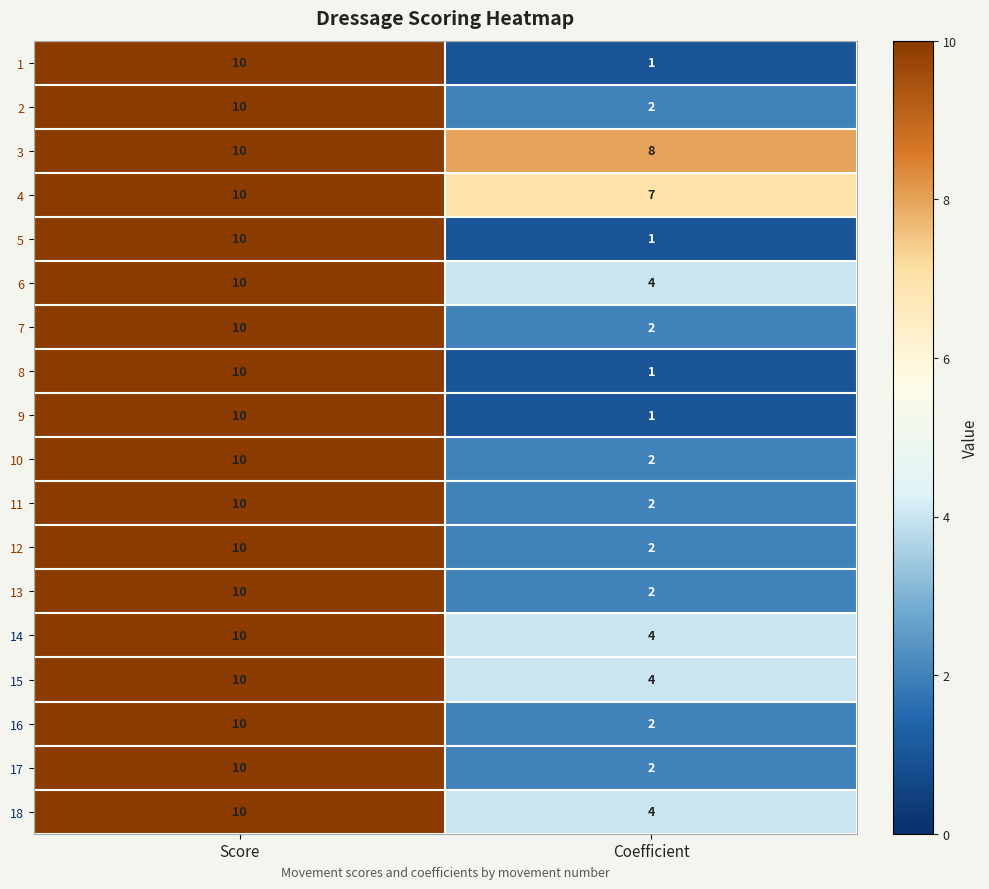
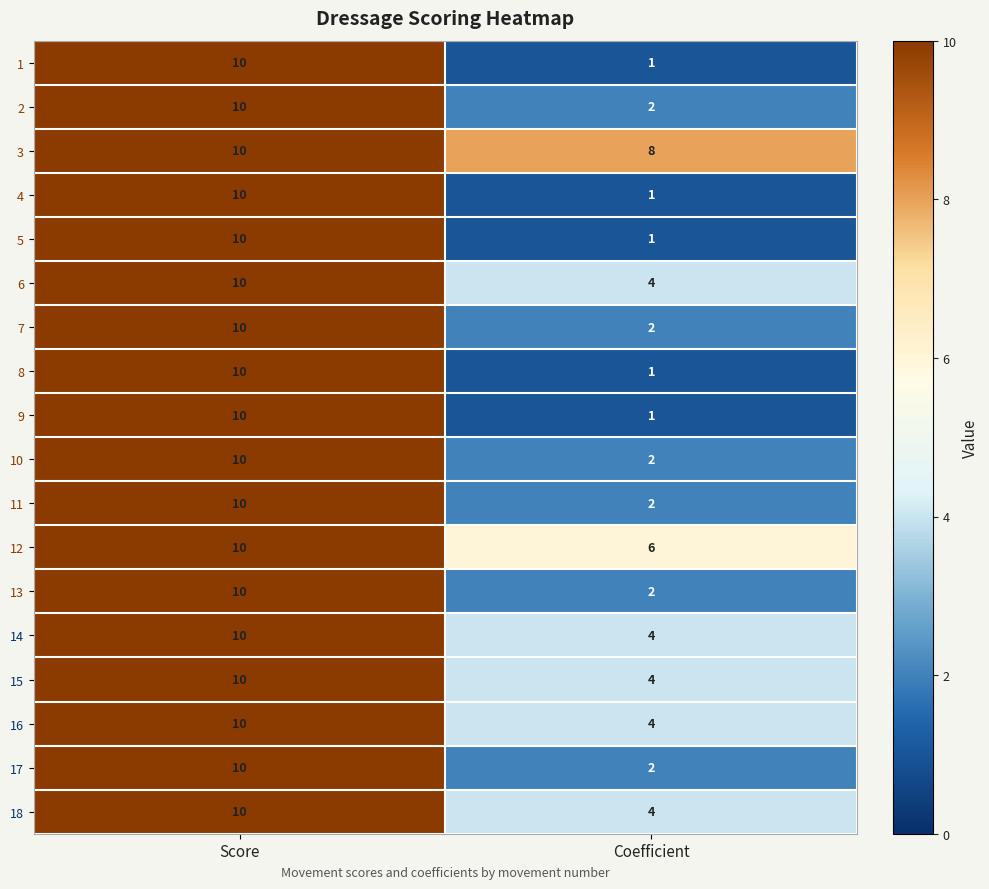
4, Coefficient: 7 -> 1
12, Coefficient: 2 -> 6
16, Coefficient: 2 -> 4
